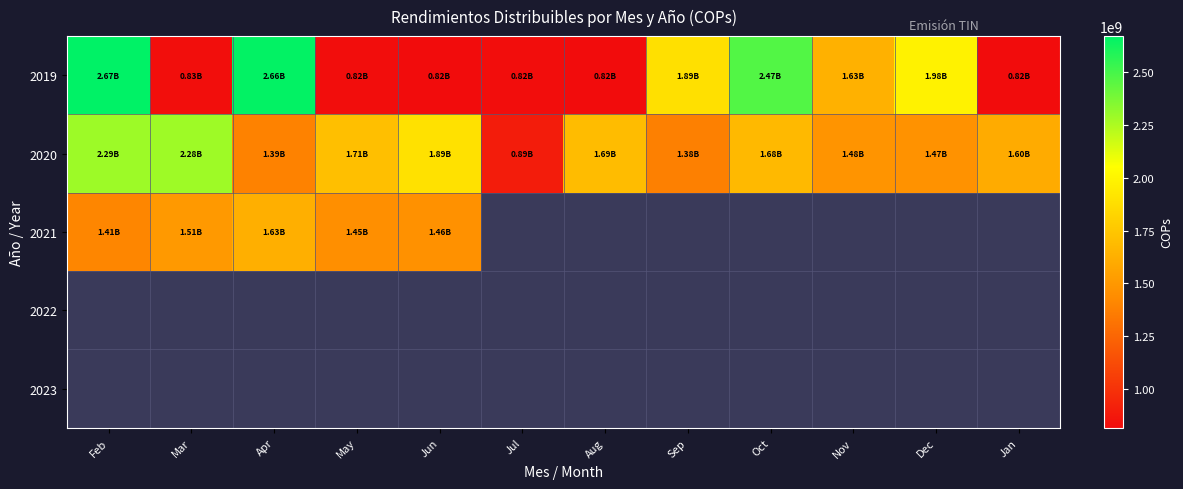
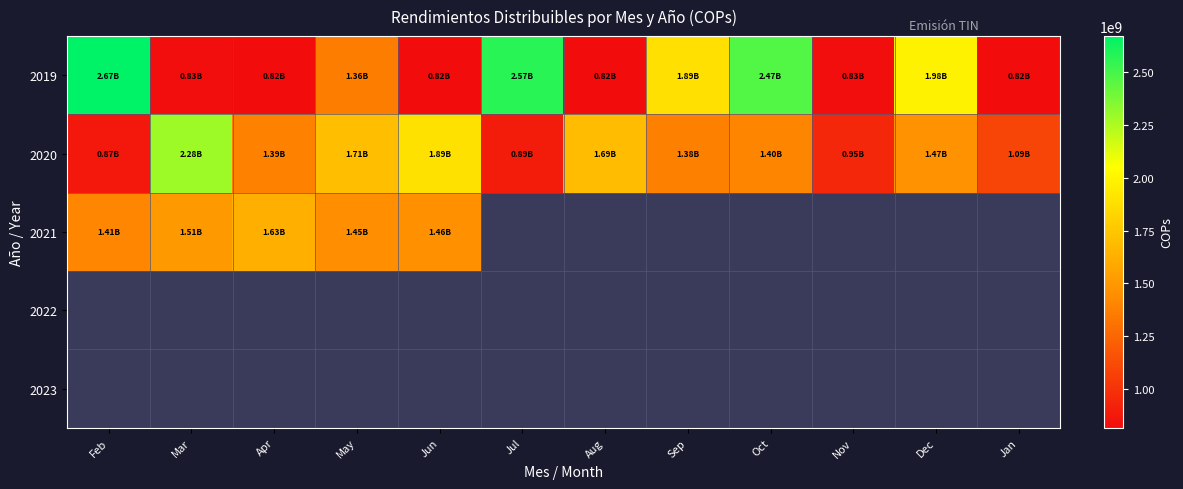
2019, Apr: 2.66B -> 0.82B
2019, May: 0.82B -> 1.36B
2019, Jul: 0.82B -> 2.57B
2019, Nov: 1.63B -> 0.83B
2020, Feb: 2.29B -> 0.87B
2020, Oct: 1.68B -> 1.40B
2020, Nov: 1.48B -> 0.95B
2020, Jan: 1.60B -> 1.09B
